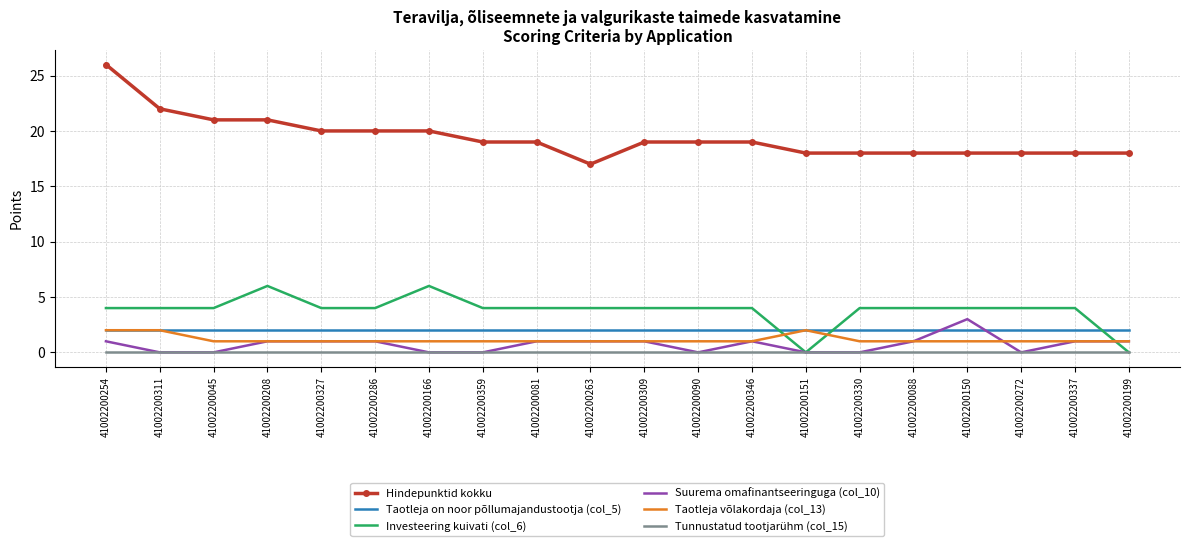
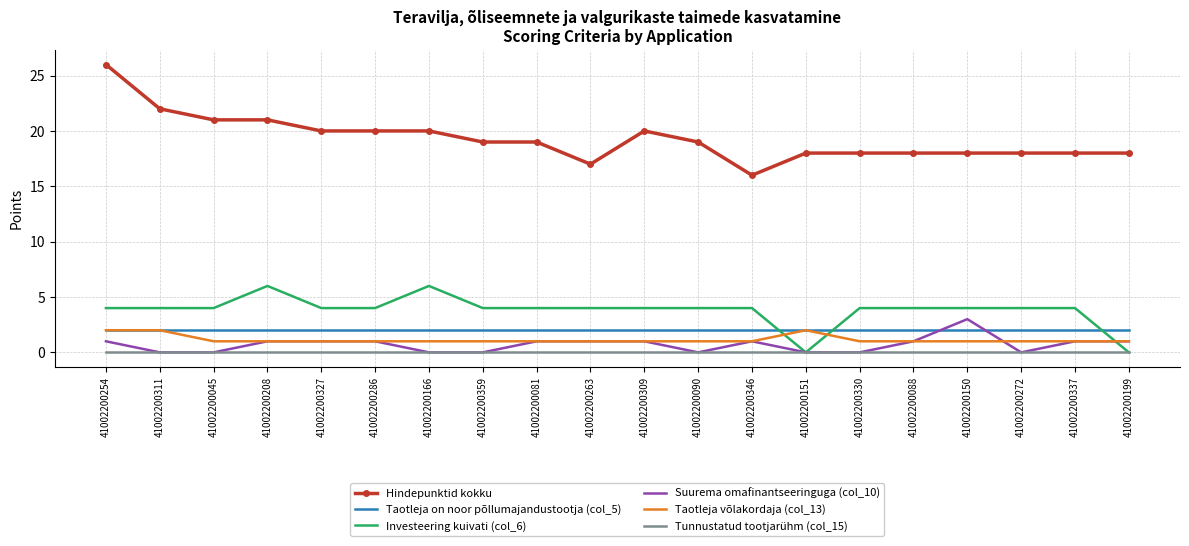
Hindepunktid kokku, 41002200309: 19 -> 20
Hindepunktid kokku, 41002200346: 19 -> 16
